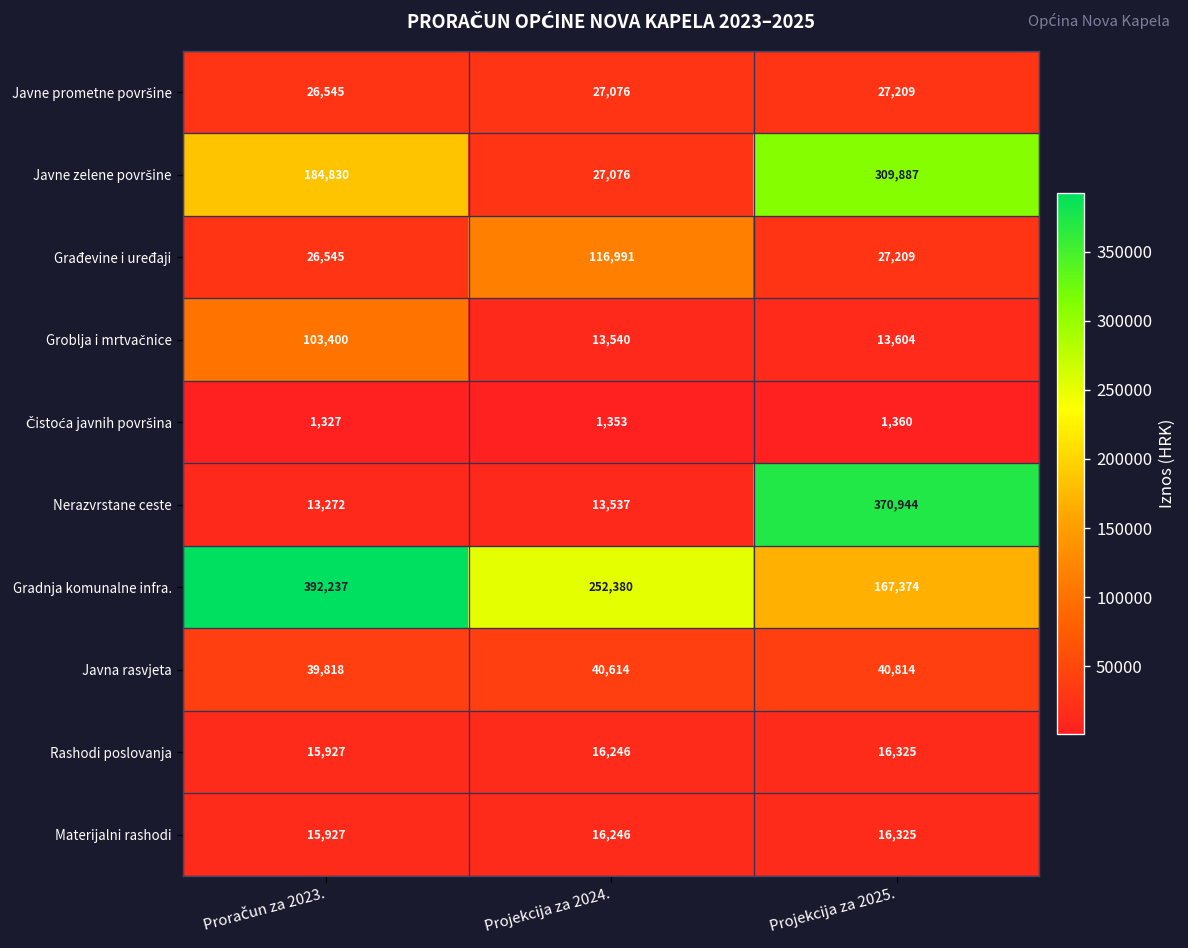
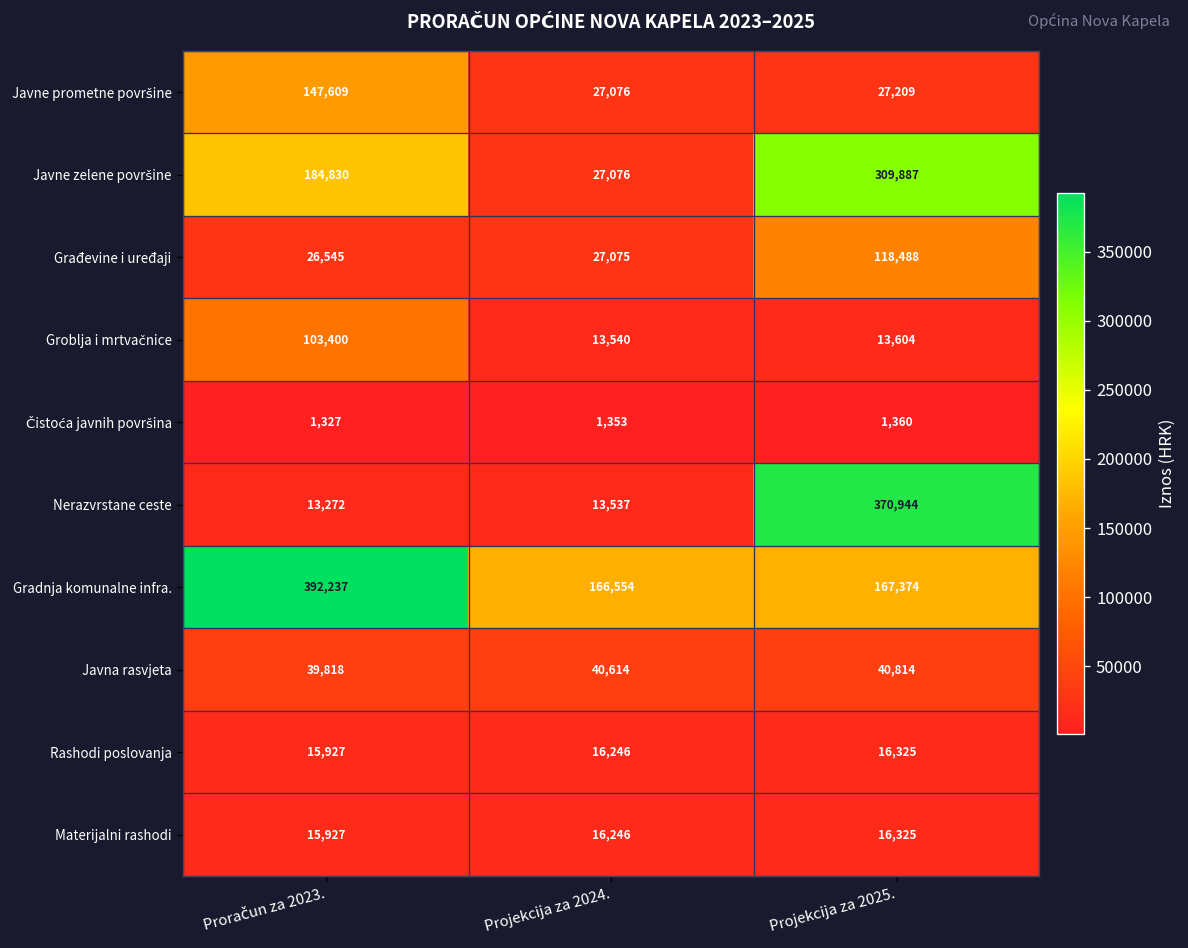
Javne prometne površine, Proračun za 2023.: 26,545 -> 147,609
Građevine i uređaji, Projekcija za 2024.: 116,991 -> 27,075
Građevine i uređaji, Projekcija za 2025.: 27,209 -> 118,488
Gradnja komunalne infra., Projekcija za 2024.: 252,380 -> 166,554
